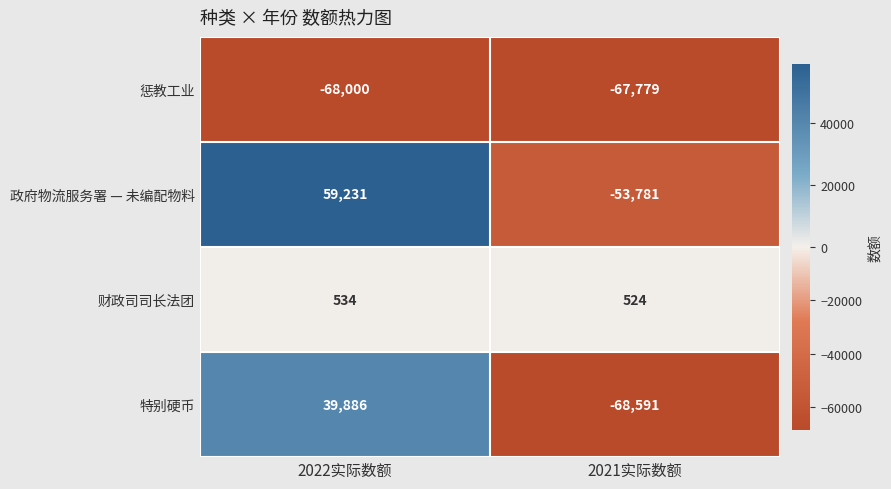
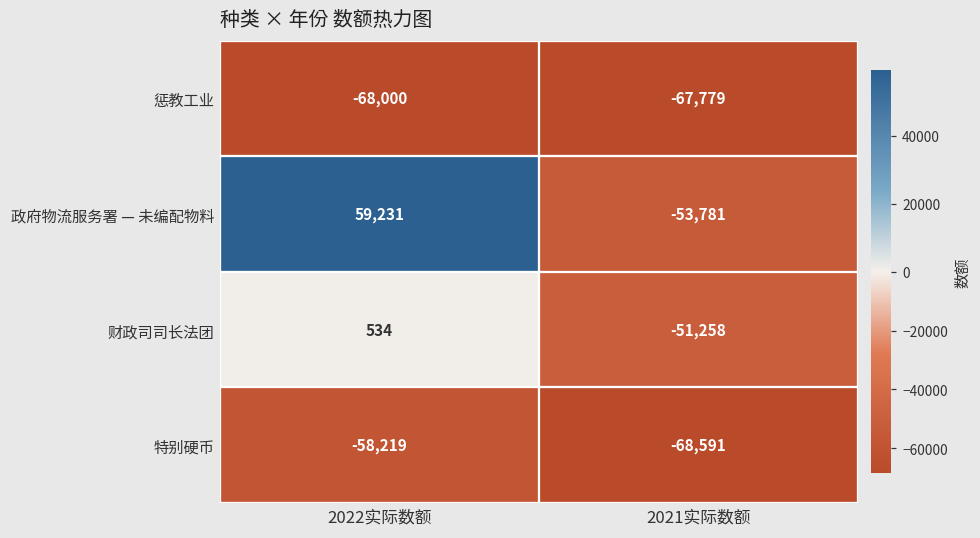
财政司司长法团, 2021实际数额: 524 -> -51,258
特别硬币, 2022实际数额: 39,886 -> -58,219
